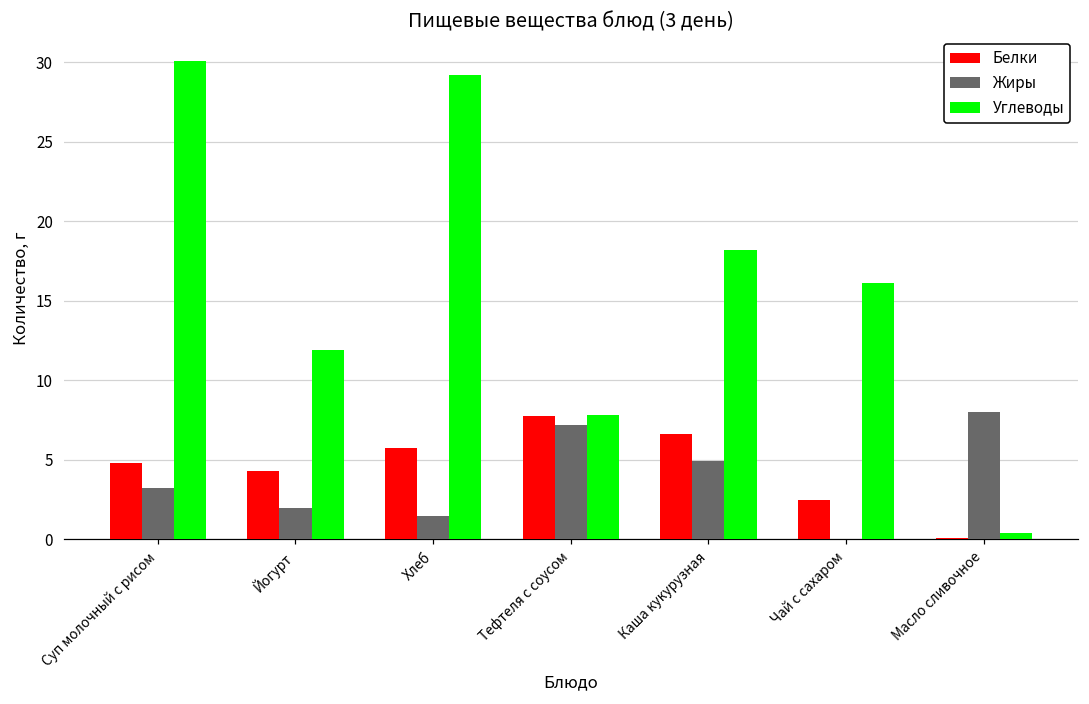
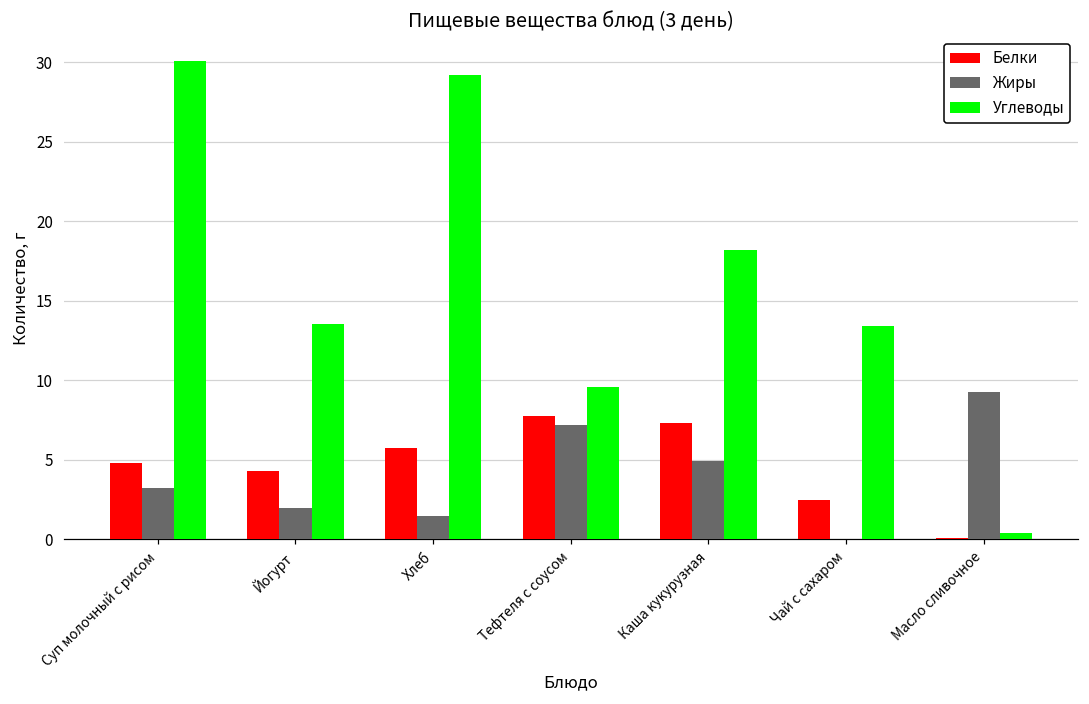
Углеводы, Йогурт: 11.9 -> 13.5
Углеводы, Тефтеля с соусом: 7.9 -> 9.6
Белки, Каша кукурузная: 6.6 -> 7.3
Углеводы, Чай с сахаром: 16.1 -> 13.5
Жиры, Масло сливочное: 8.0 -> 9.3
